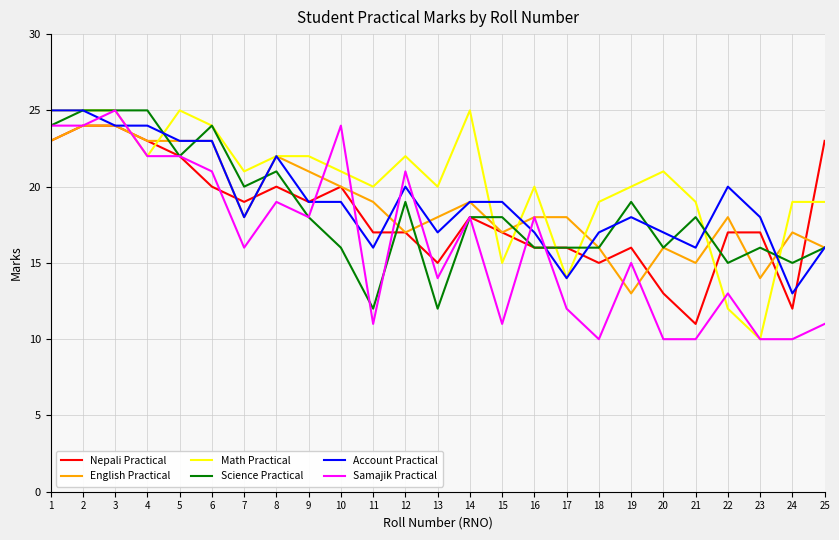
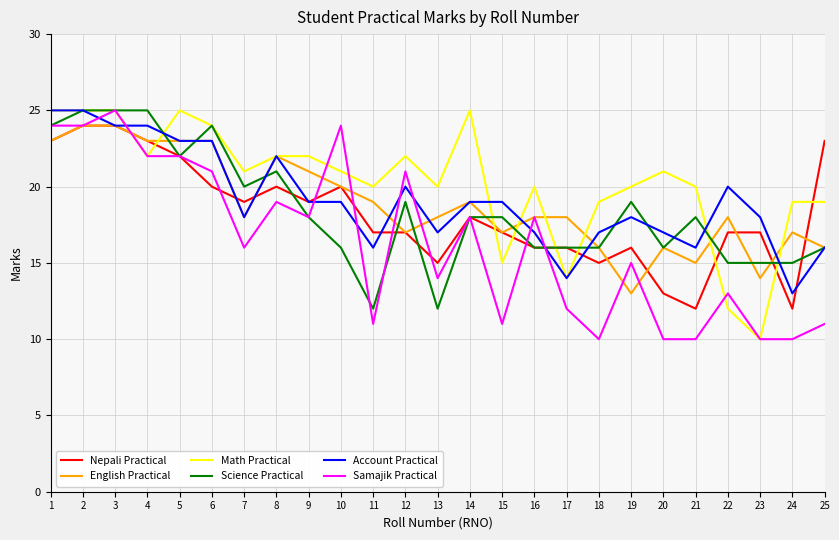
Nepali Practical, 21: 11 -> 12
Math Practical, 21: 19 -> 20
Science Practical, 23: 16 -> 15
